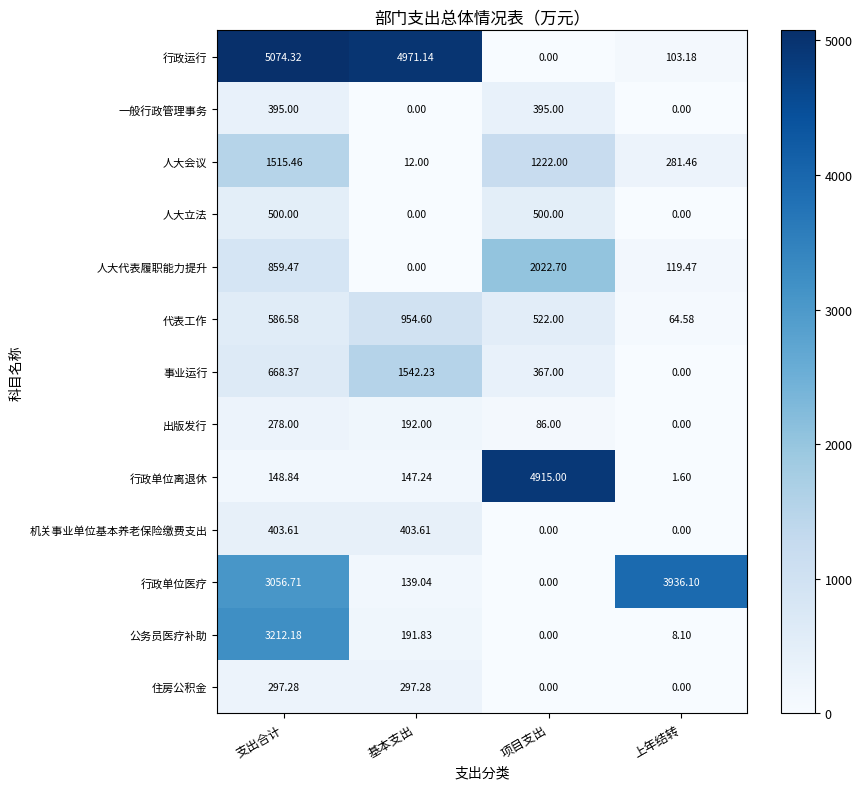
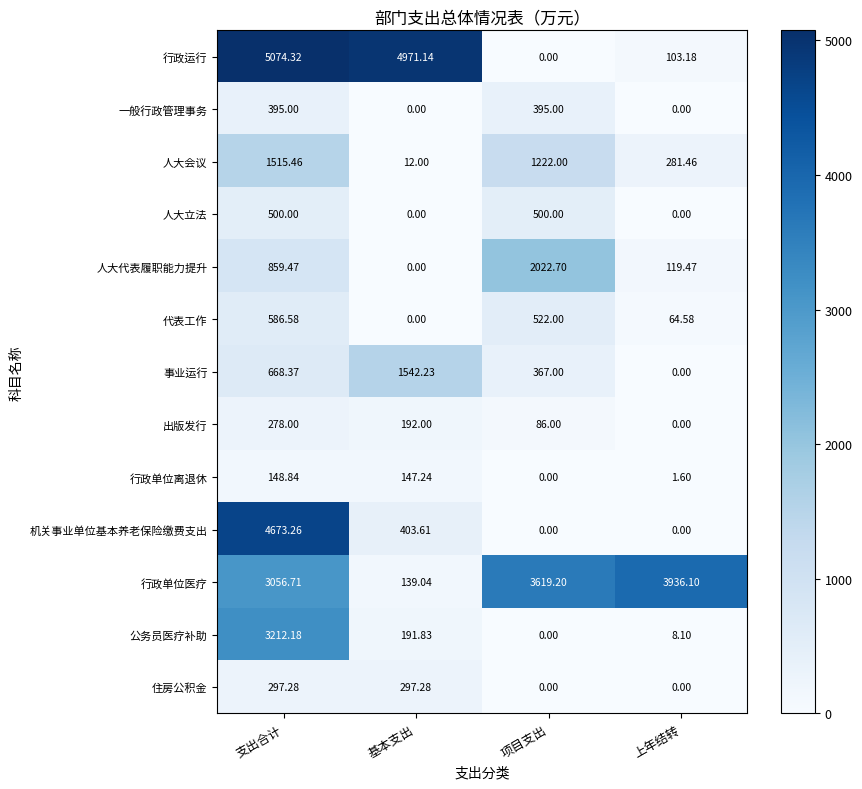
代表工作, 基本支出: 954.60 -> 0.00
行政单位离退休, 项目支出: 4915.00 -> 0.00
机关事业单位基本养老保险缴费支出, 支出合计: 403.61 -> 4673.26
行政单位医疗, 项目支出: 0.00 -> 3619.20
